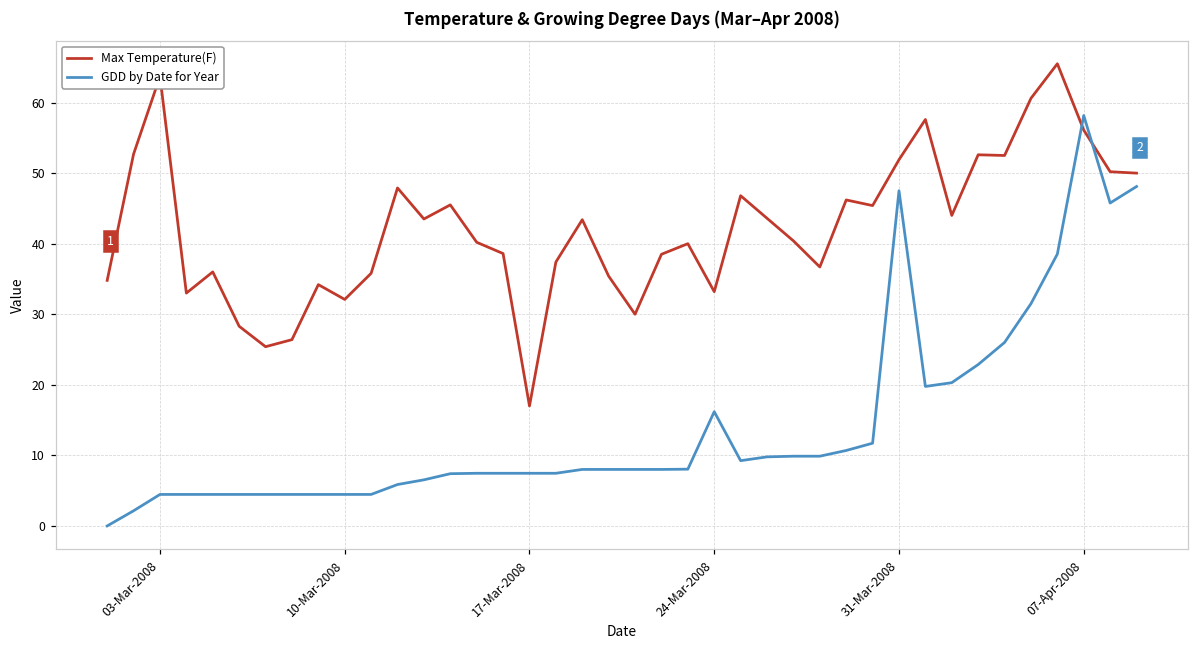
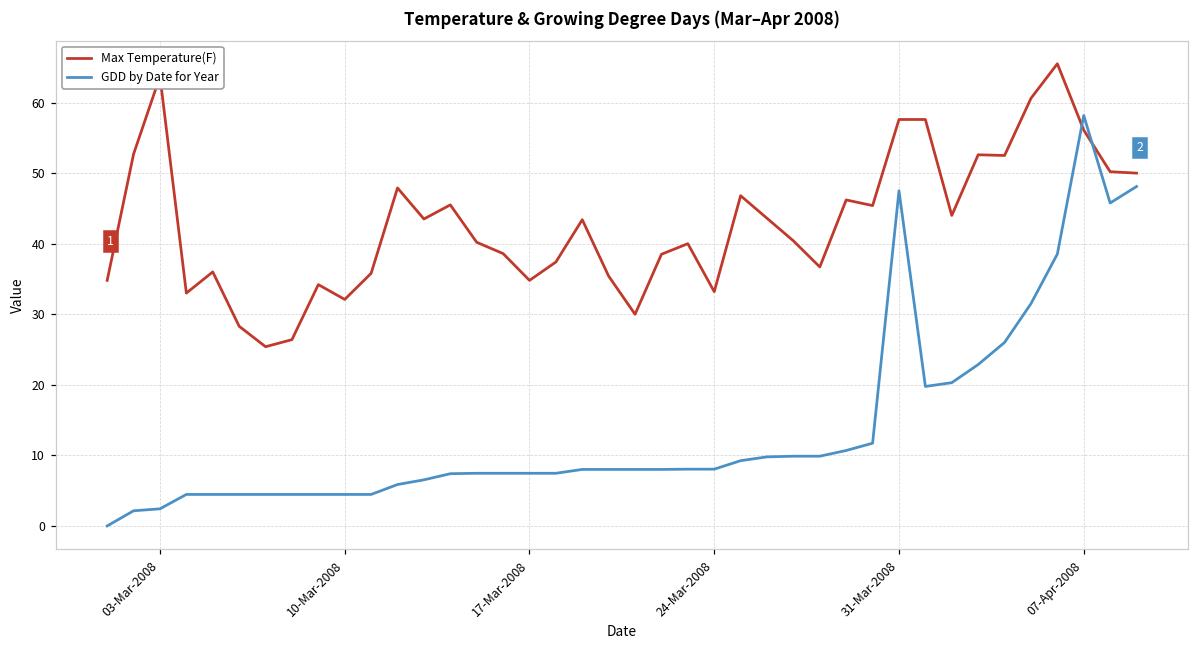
GDD by Date for Year, 03-Mar-2008: 4 -> 2
Max Temperature(F), 17-Mar-2008: 17 -> 35
GDD by Date for Year, 24-Mar-2008: 16 -> 8
Max Temperature(F), 31-Mar-2008: 52 -> 58
